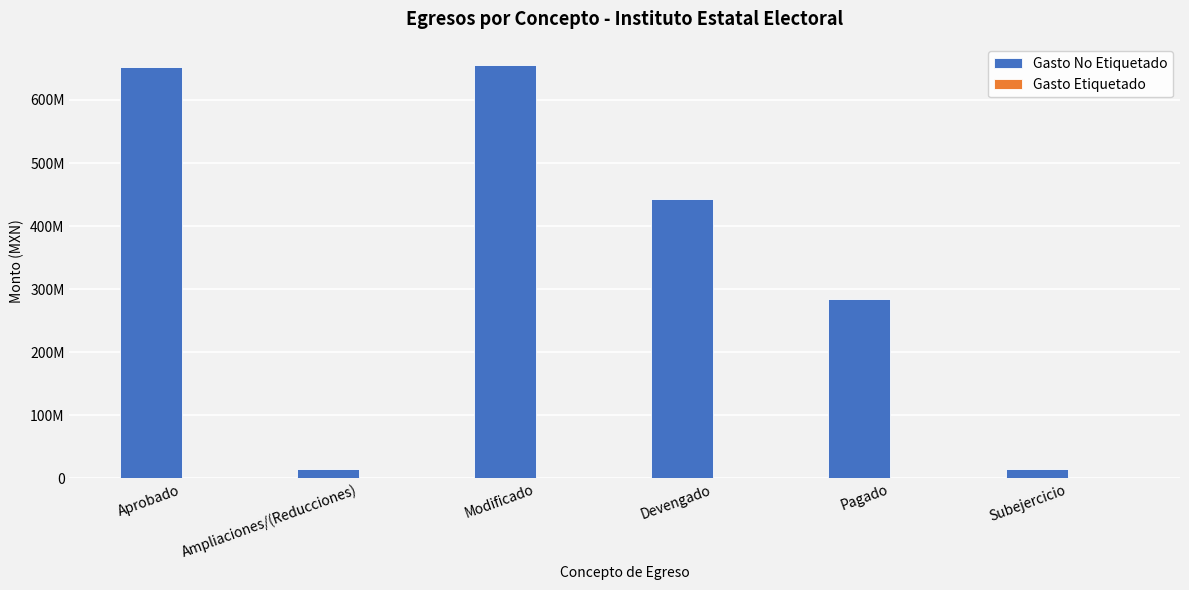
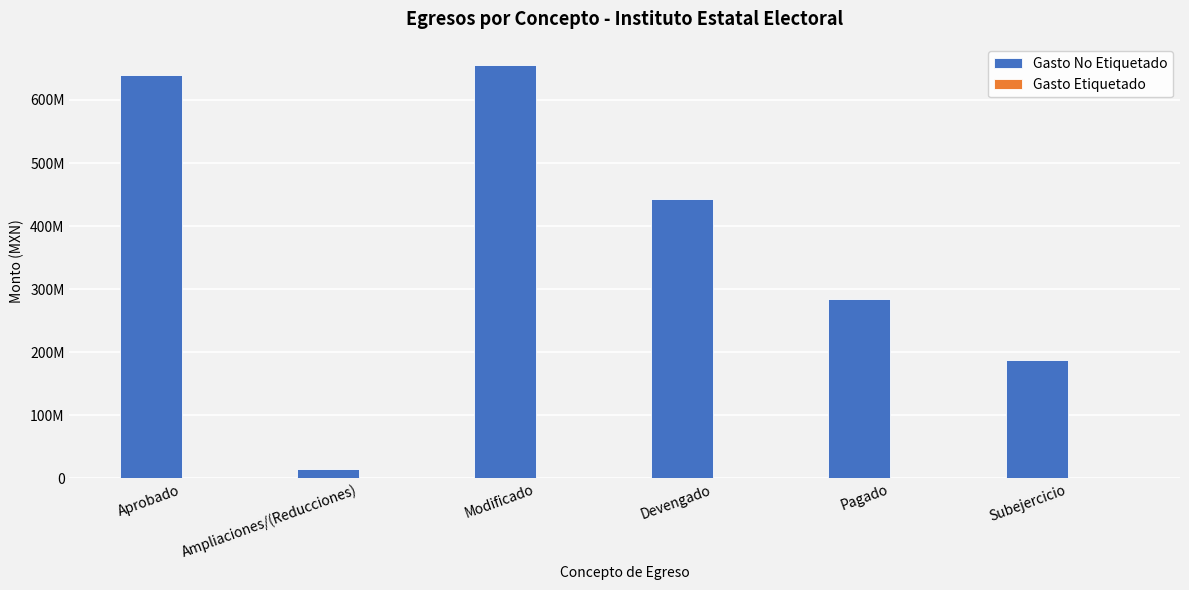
Gasto No Etiquetado, Aprobado: 650000000 -> 640000000
Gasto No Etiquetado, Subejercicio: 10000000 -> 190000000
